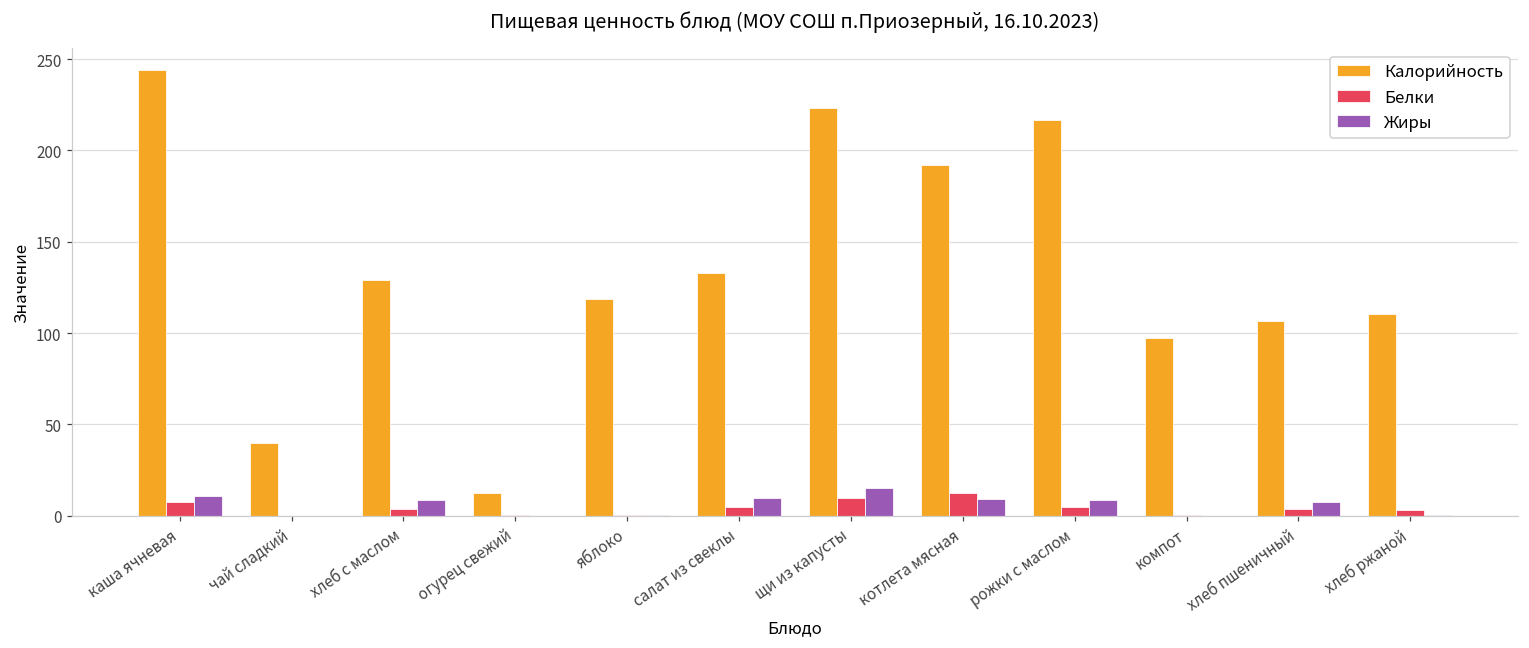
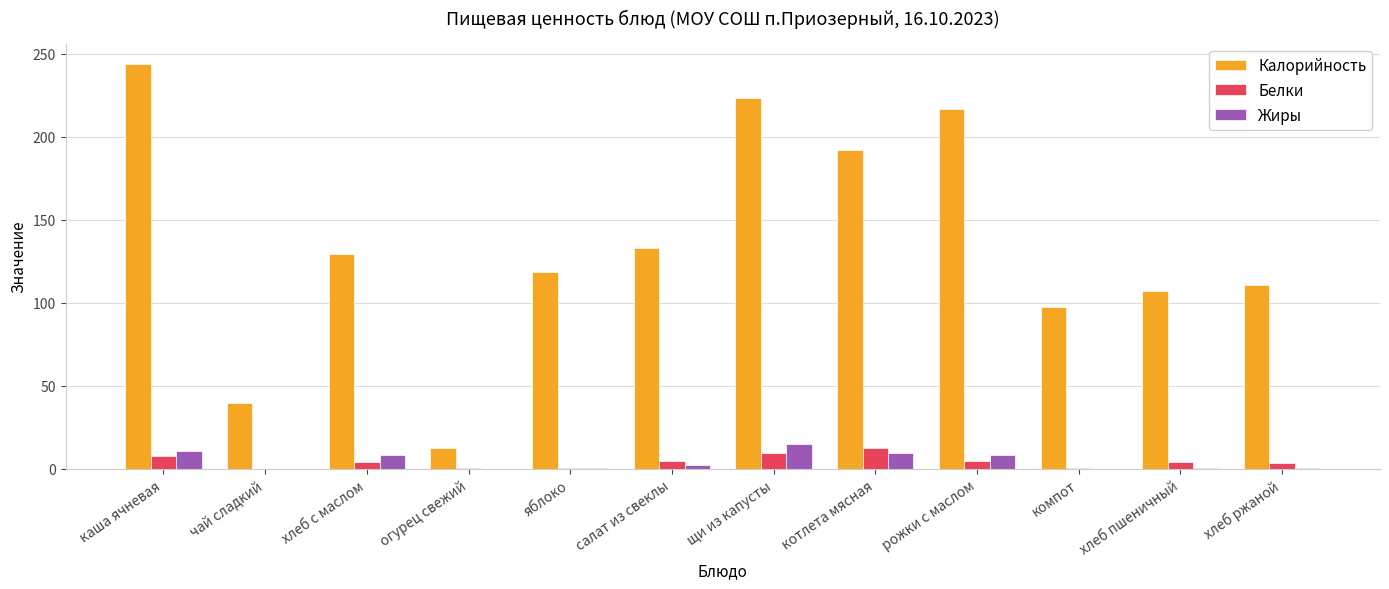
Жиры, салат из свеклы: 10 -> 2
Жиры, хлеб пшеничный: 7 -> 0
